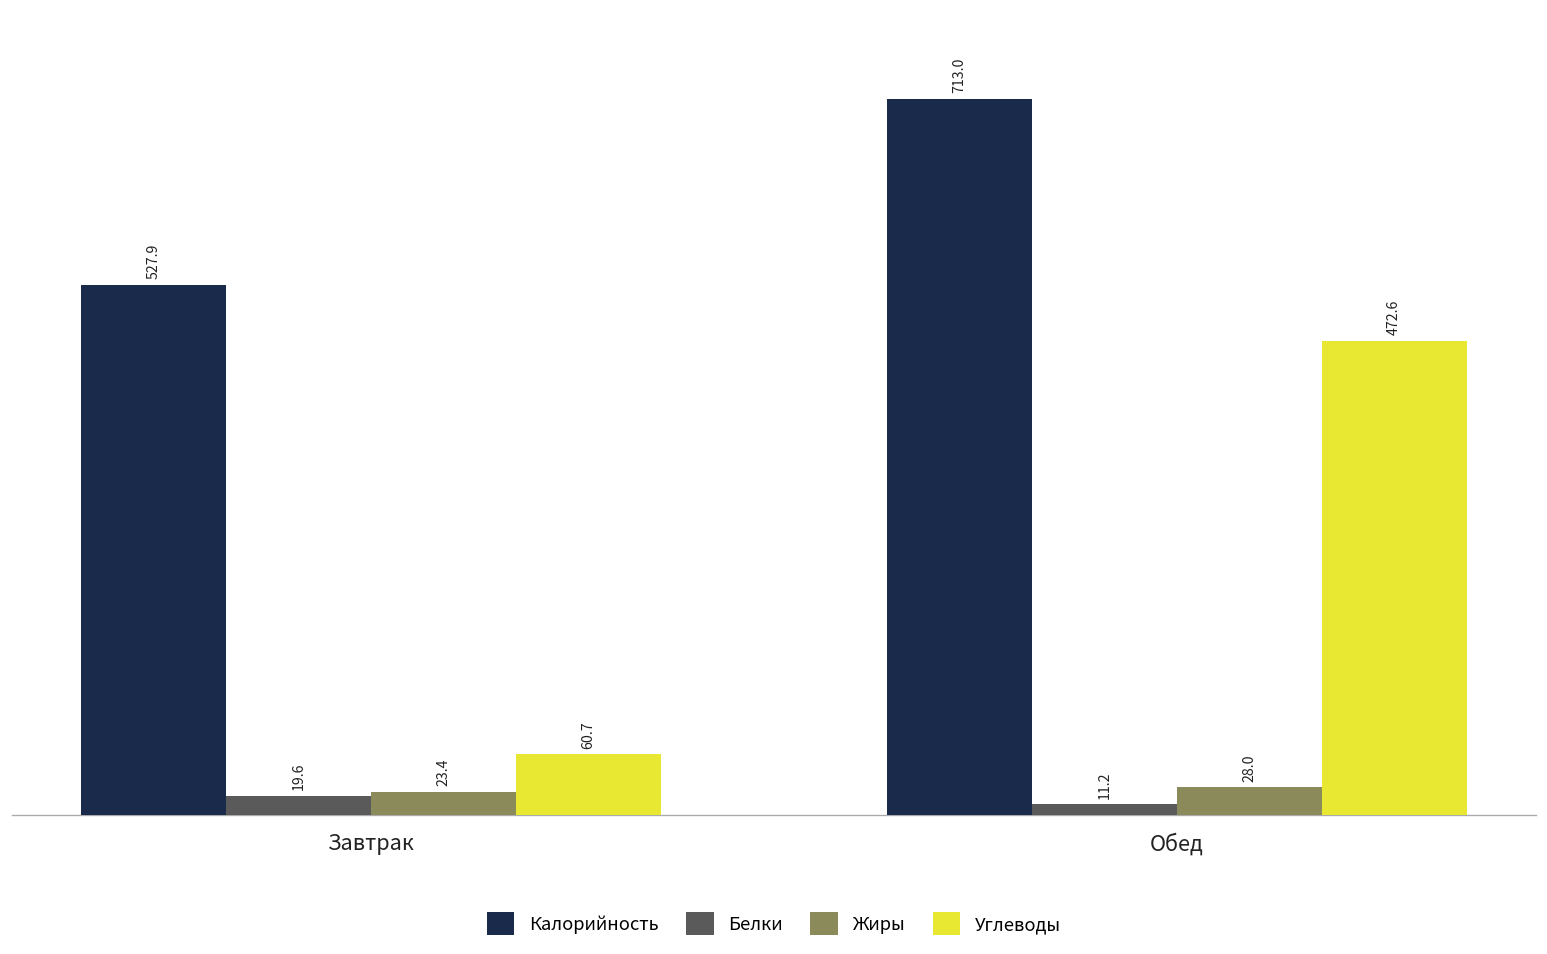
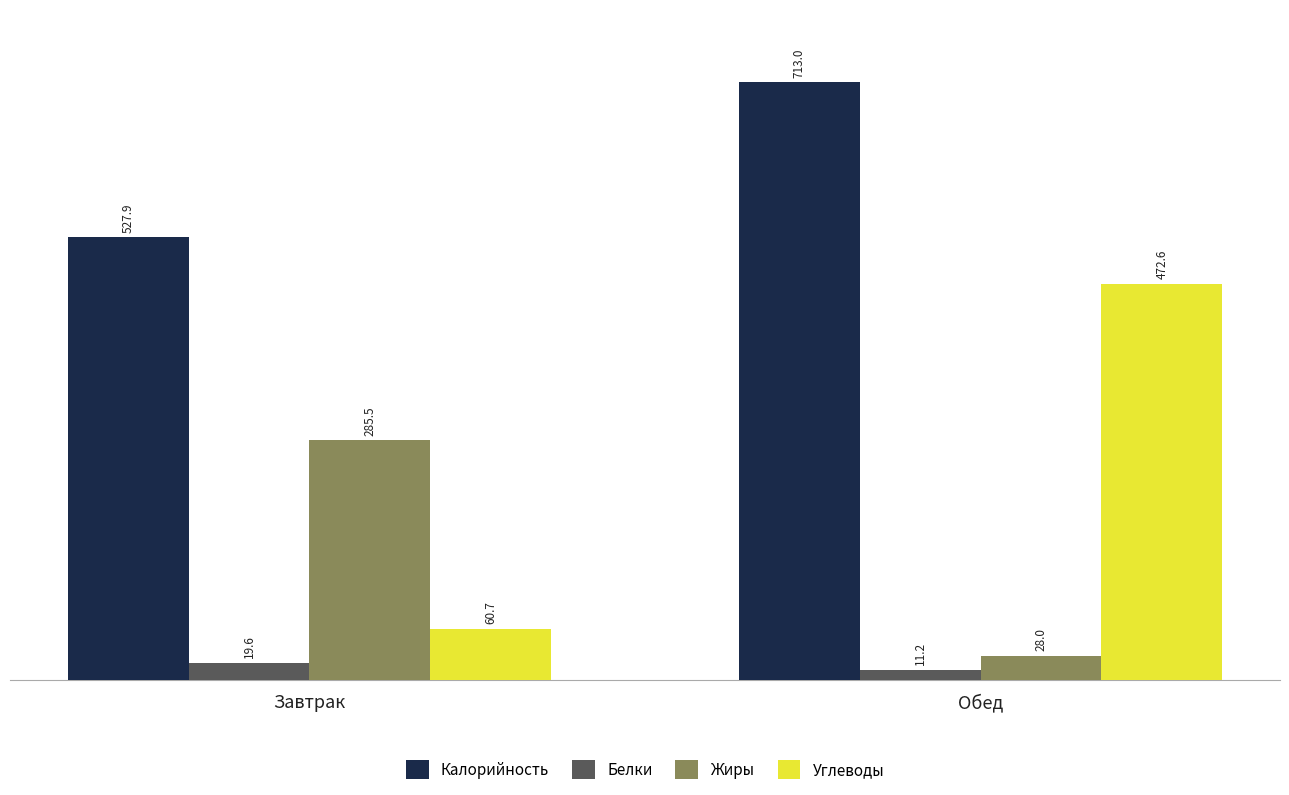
Жиры, Завтрак: 23.4 -> 285.5
